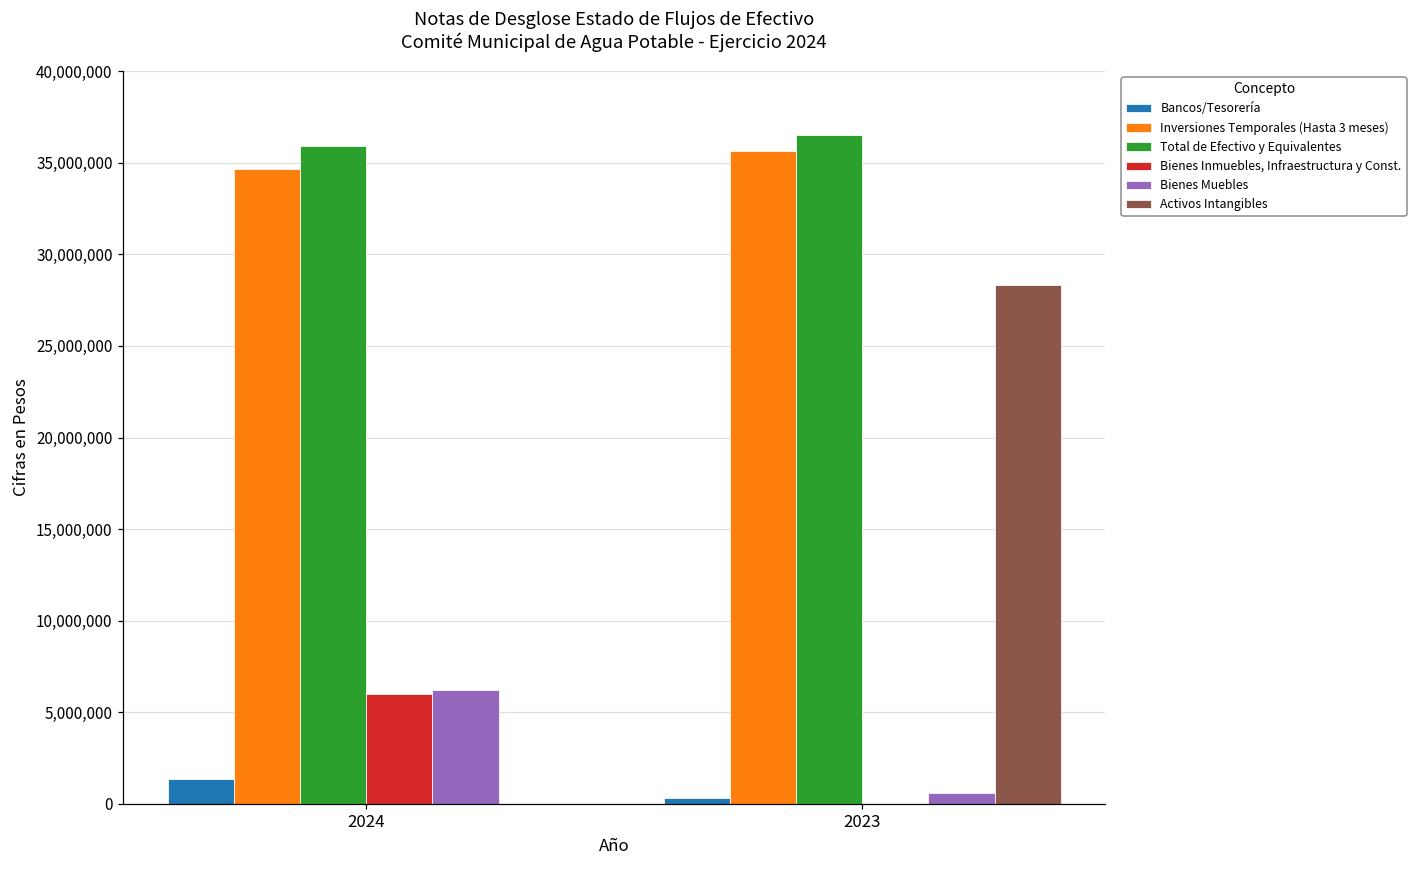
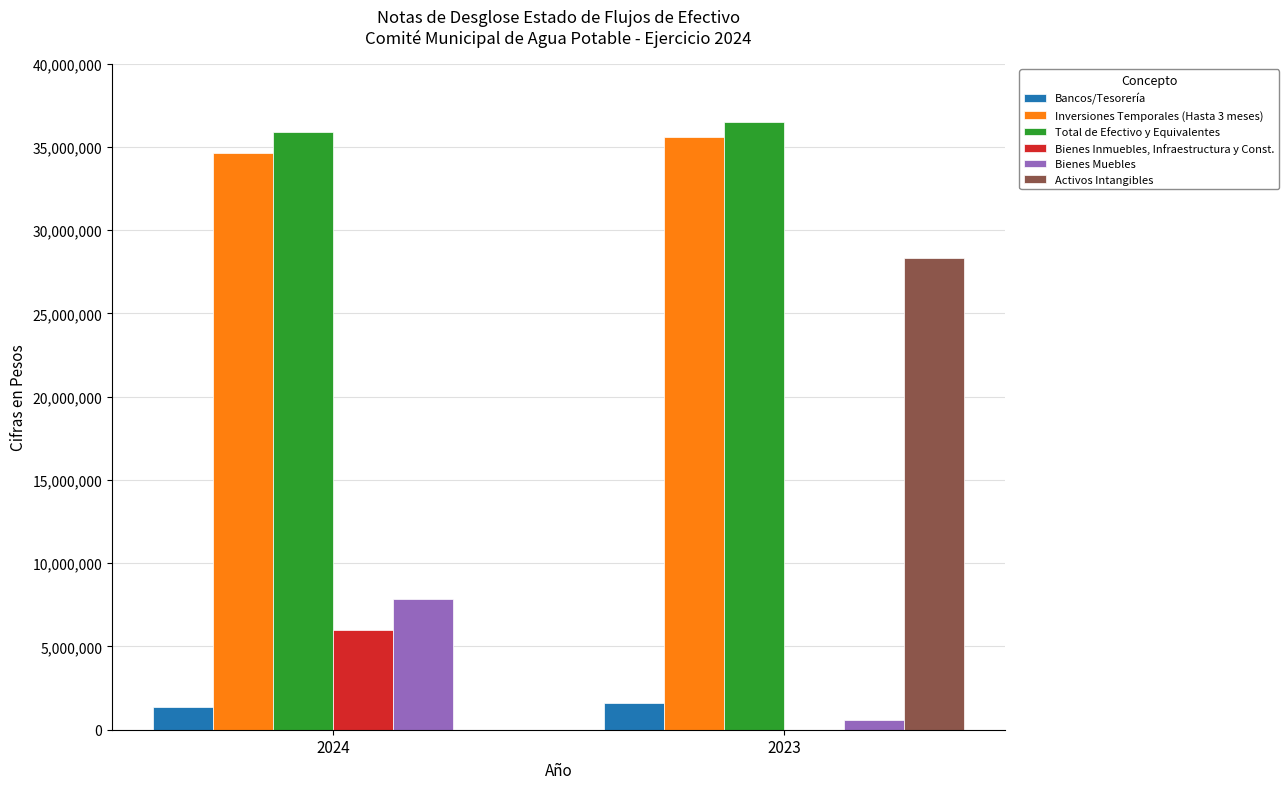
Bienes Muebles, 2024: 6,200,000 -> 7,800,000
Bancos/Tesorería, 2023: 300,000 -> 1,600,000
